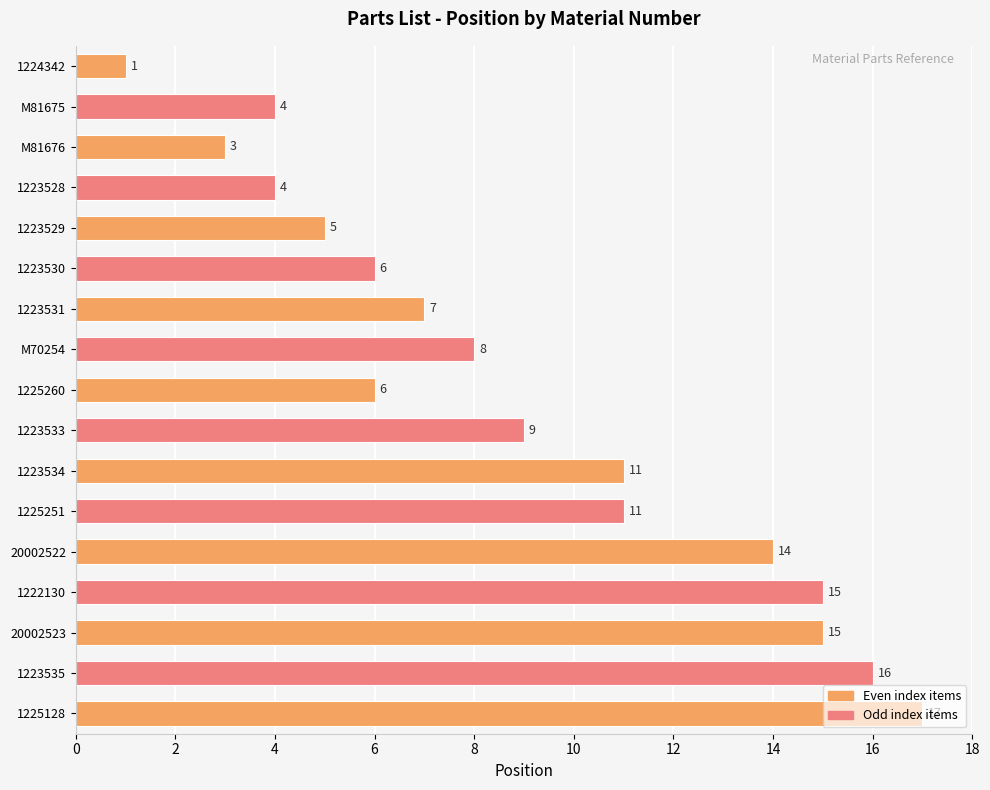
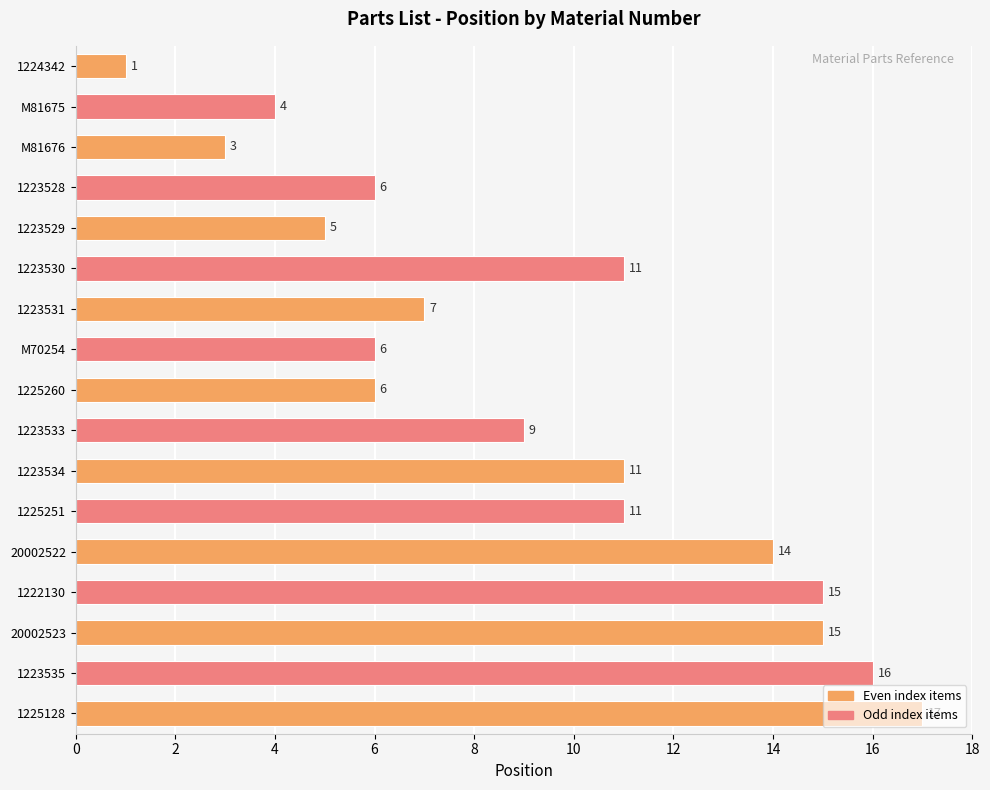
1223528: 4 -> 6
1223530: 6 -> 11
M70254: 8 -> 6
